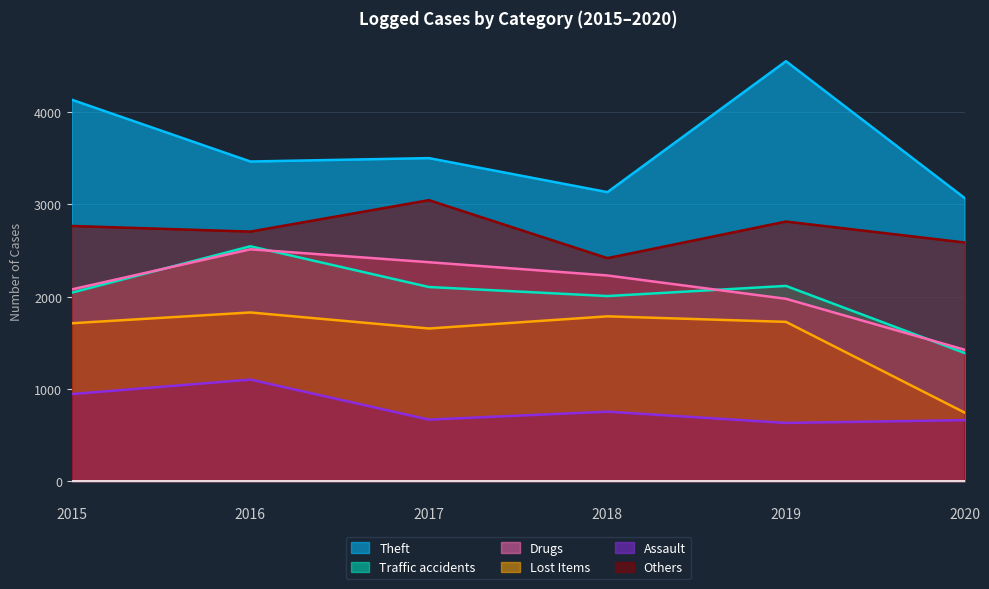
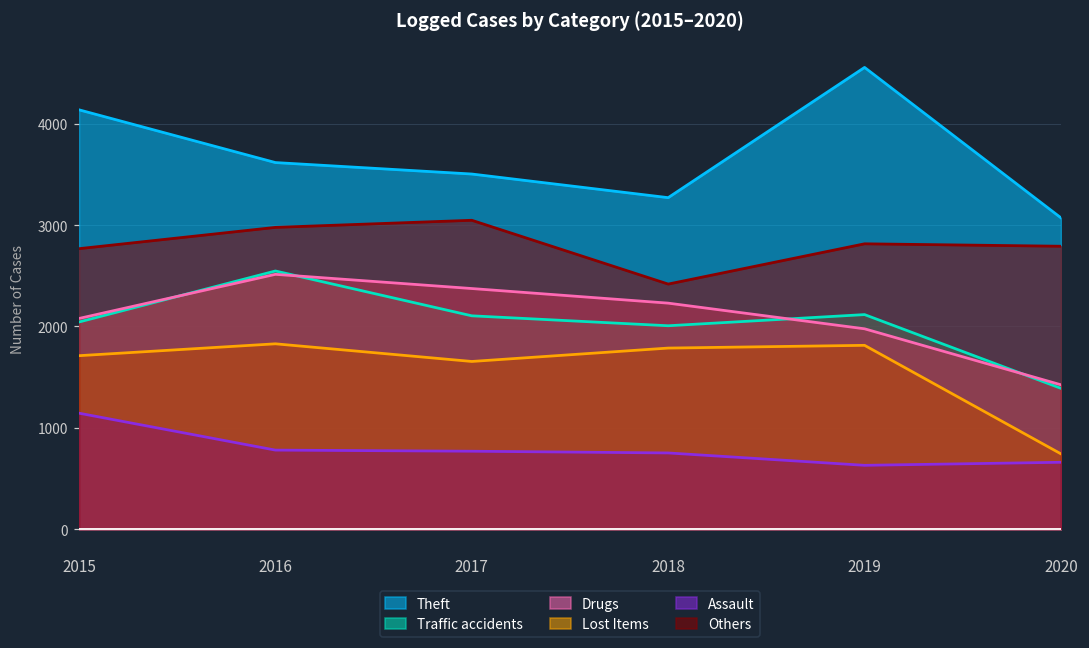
Assault, 2015: 900 -> 1100
Theft, 2016: 3500 -> 3600
Assault, 2016: 1100 -> 800
Others, 2016: 2700 -> 3000
Assault, 2017: 700 -> 800
Theft, 2018: 3100 -> 3300
Lost Items, 2019: 1700 -> 1800
Others, 2020: 2600 -> 2800
